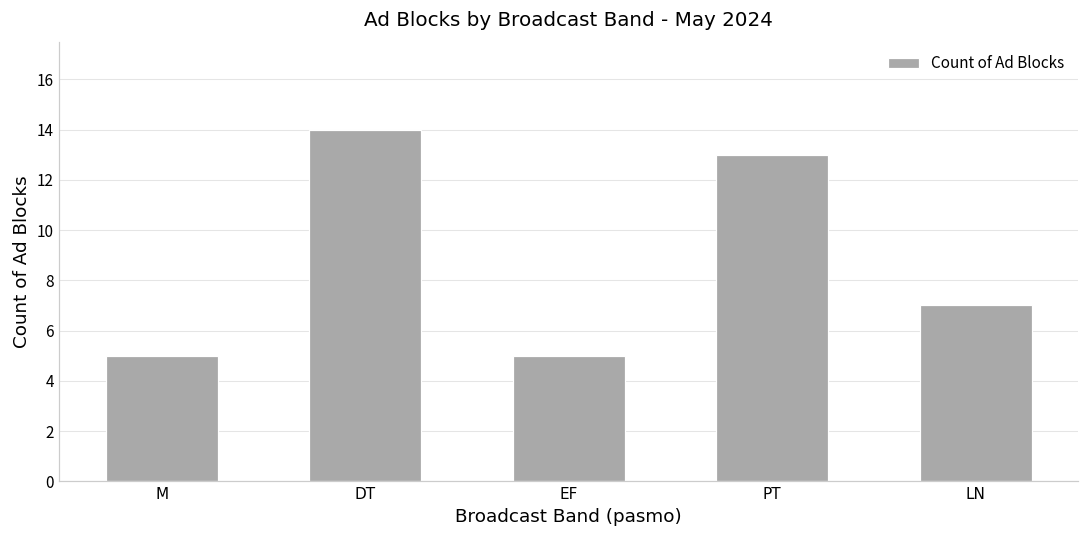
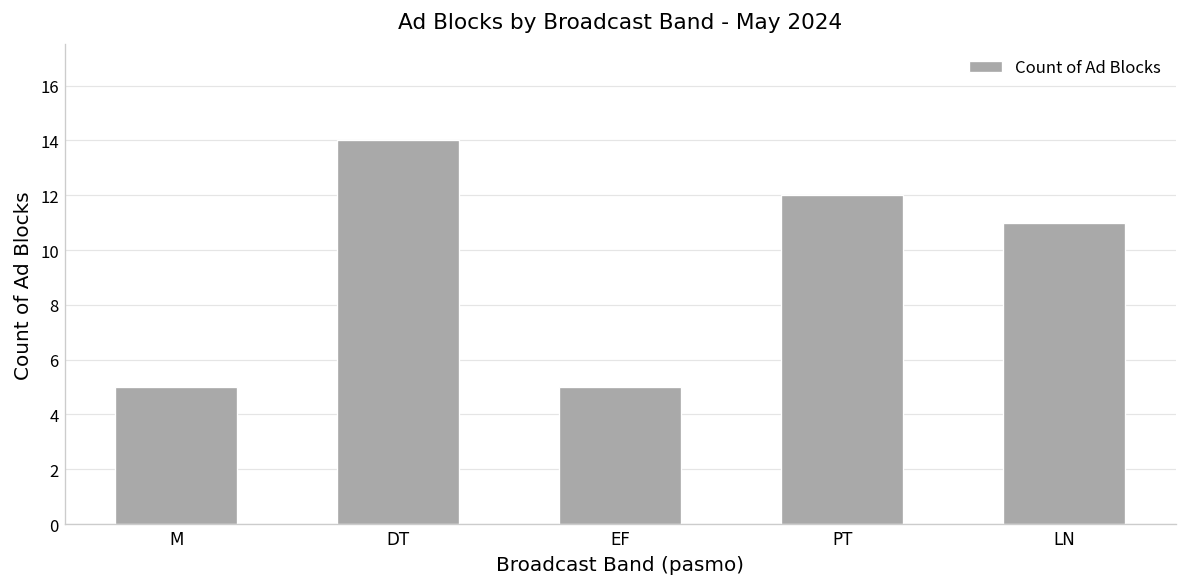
PT: 13 -> 12
LN: 7 -> 11
